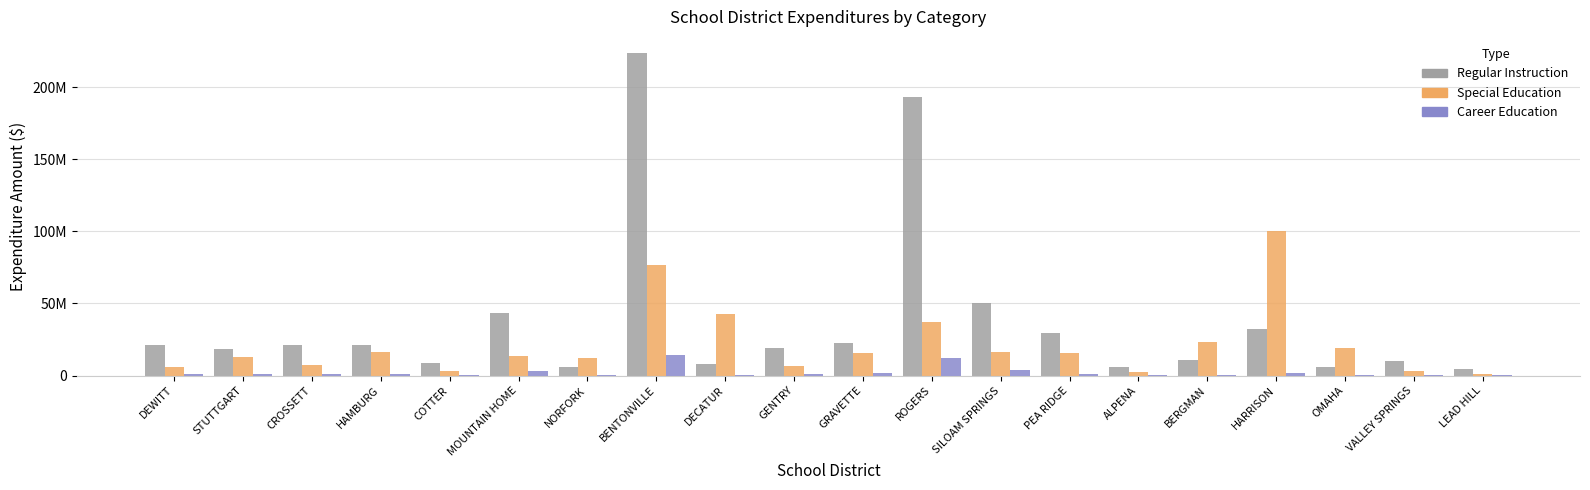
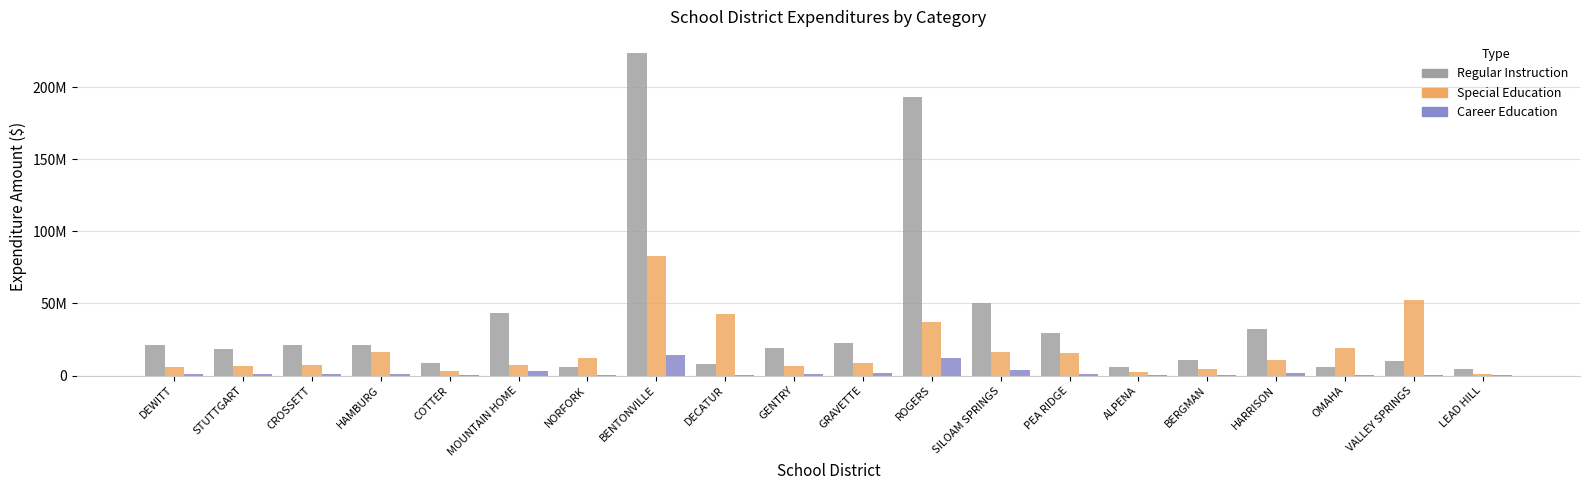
Special Education, STUTTGART: 13000000 -> 6000000
Special Education, MOUNTAIN HOME: 13000000 -> 7000000
Special Education, BENTONVILLE: 77000000 -> 83000000
Special Education, GRAVETTE: 15000000 -> 8000000
Special Education, BERGMAN: 23000000 -> 5000000
Special Education, HARRISON: 100000000 -> 11000000
Special Education, VALLEY SPRINGS: 3000000 -> 52000000
